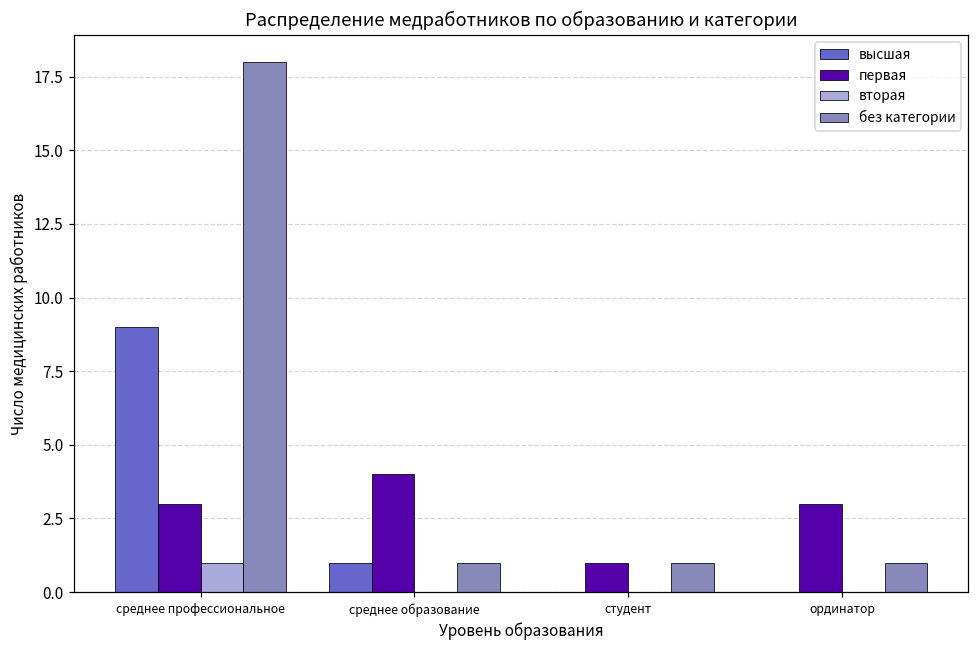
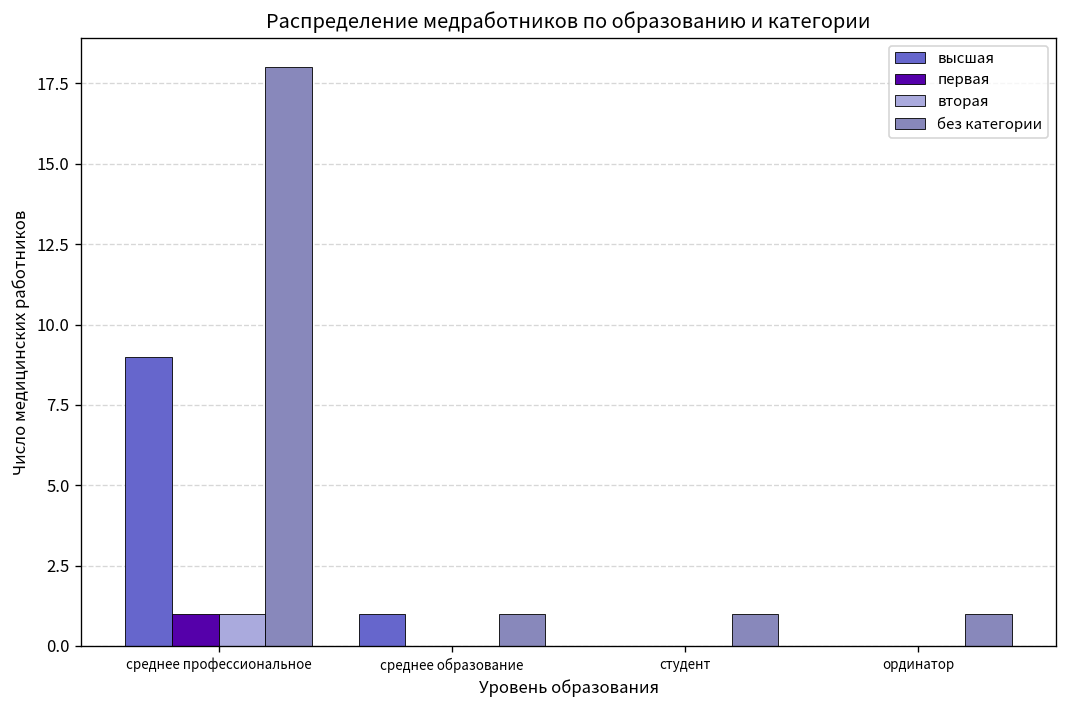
первая, среднее профессиональное: 3 -> 1
первая, среднее образование: 4 -> 0
первая, студент: 1 -> 0
первая, ординатор: 3 -> 0
